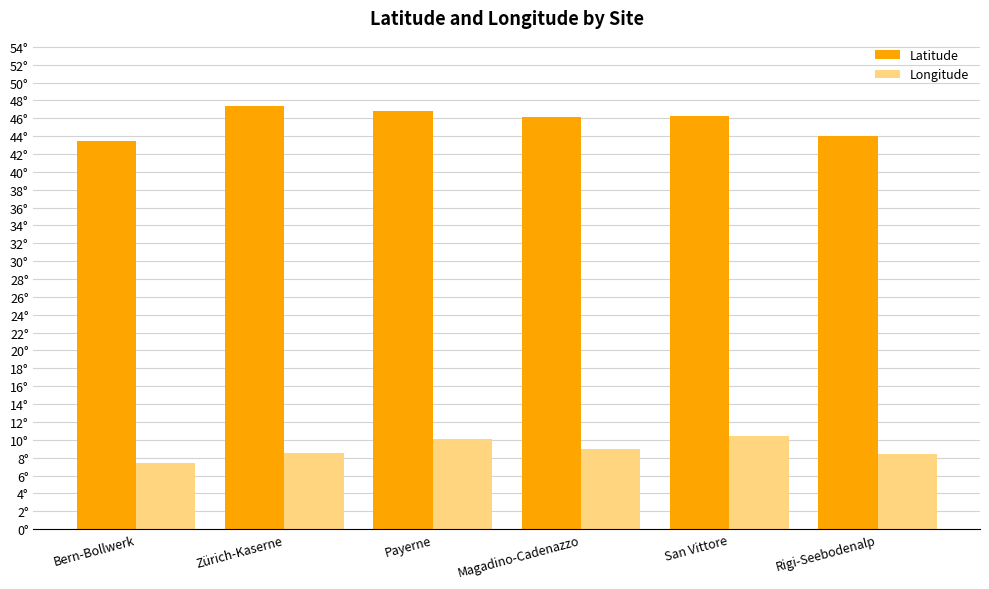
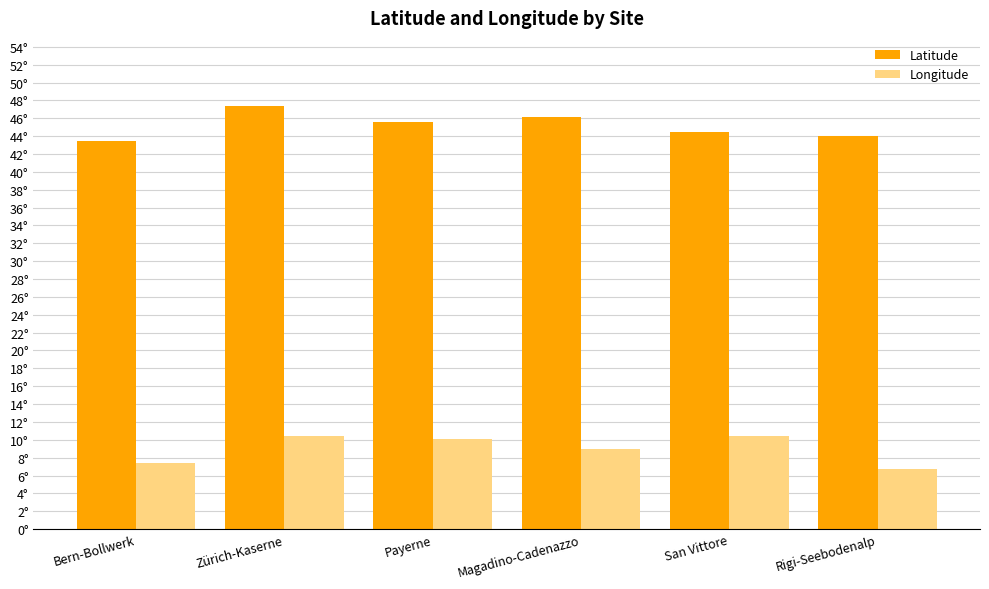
Longitude, Zürich-Kaserne: 9° -> 10°
Latitude, Payerne: 47° -> 46°
Latitude, San Vittore: 46° -> 44°
Longitude, Rigi-Seebodenalp: 8° -> 7°
